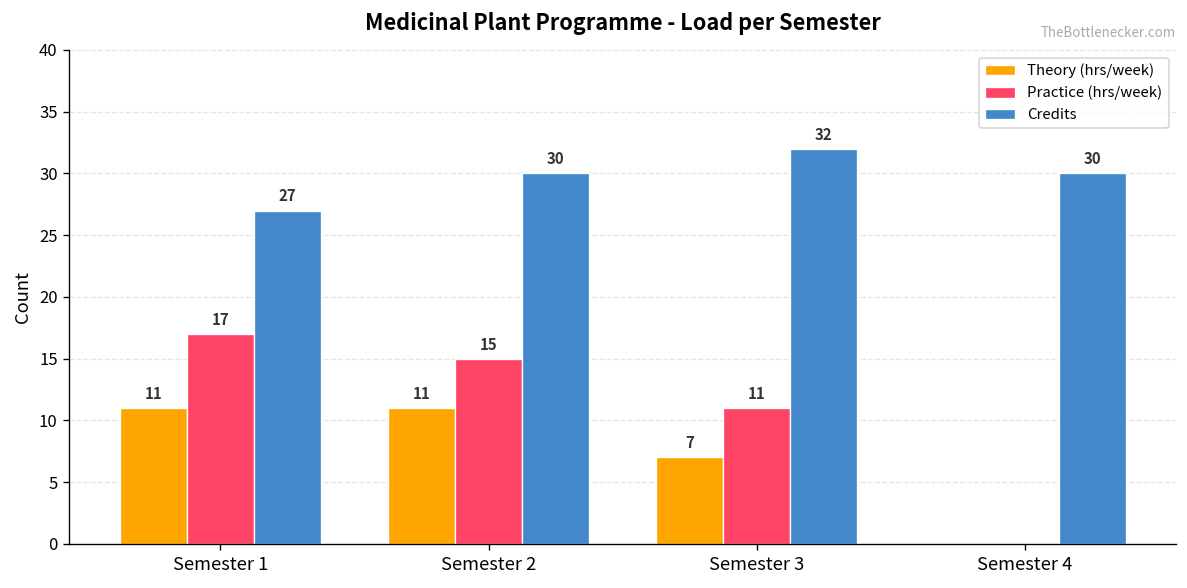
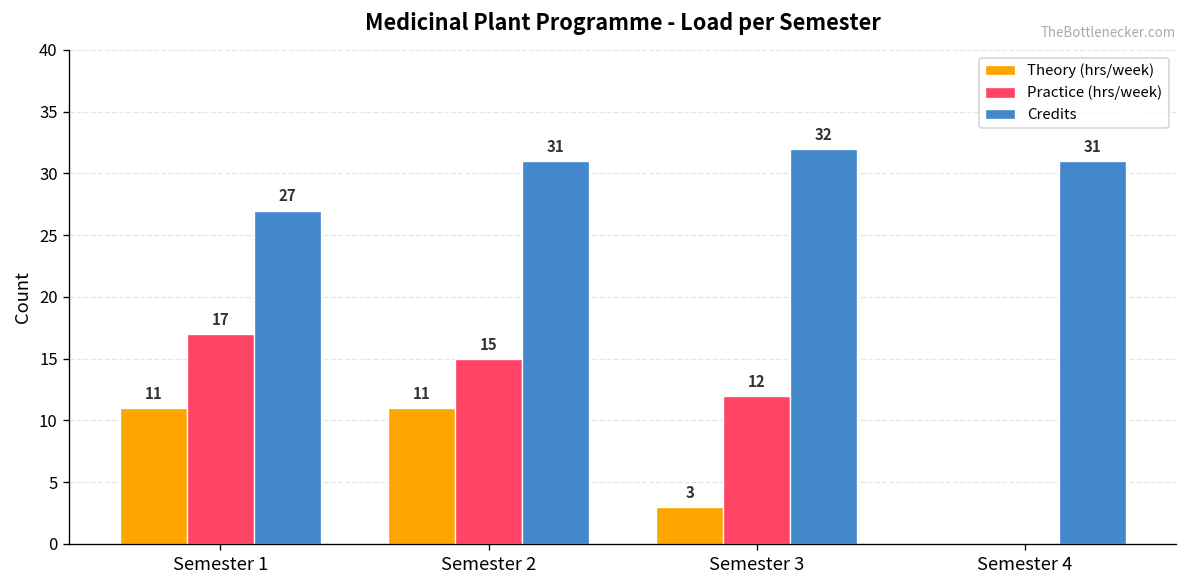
Credits, Semester 2: 30 -> 31
Theory (hrs/week), Semester 3: 7 -> 3
Practice (hrs/week), Semester 3: 11 -> 12
Credits, Semester 4: 30 -> 31
